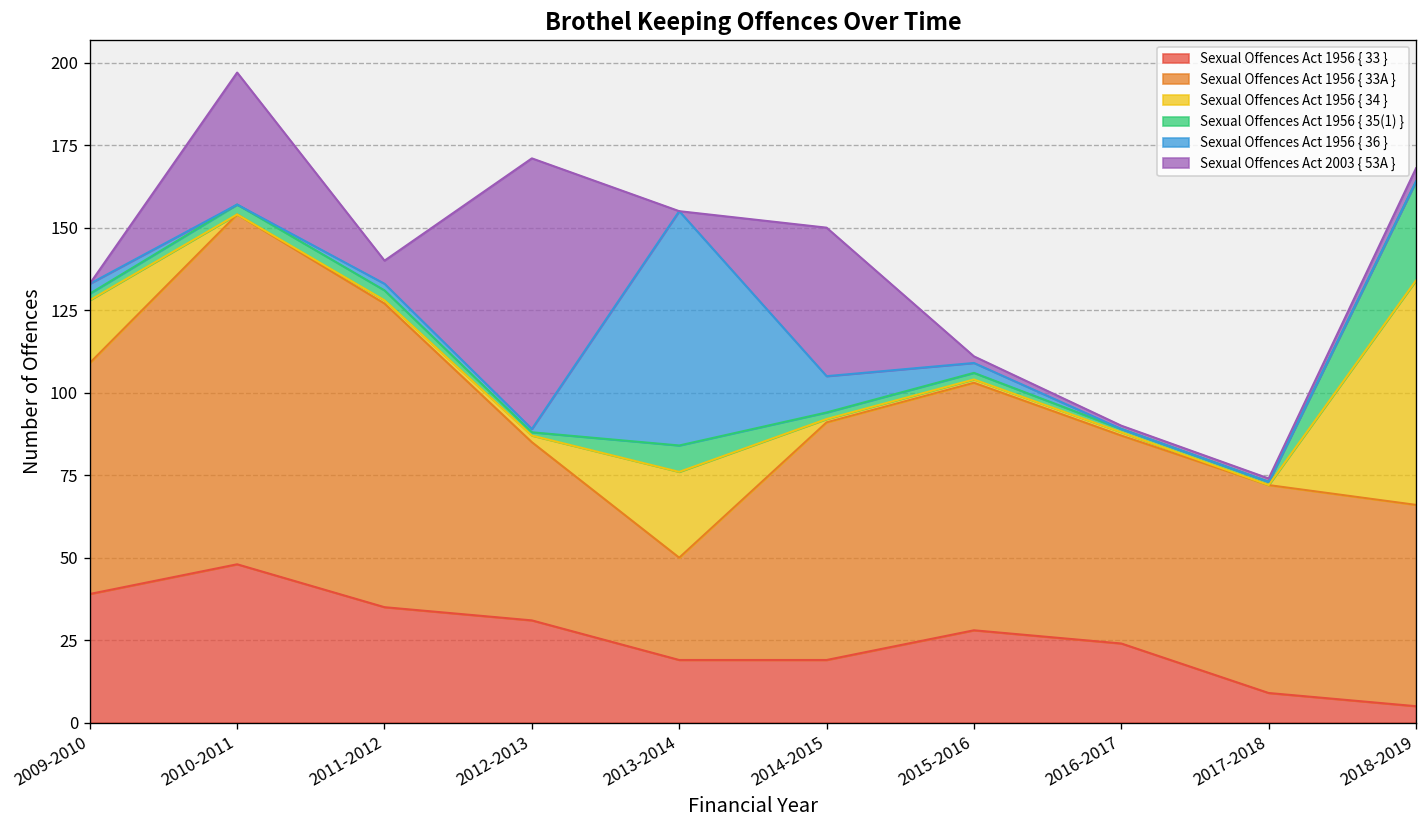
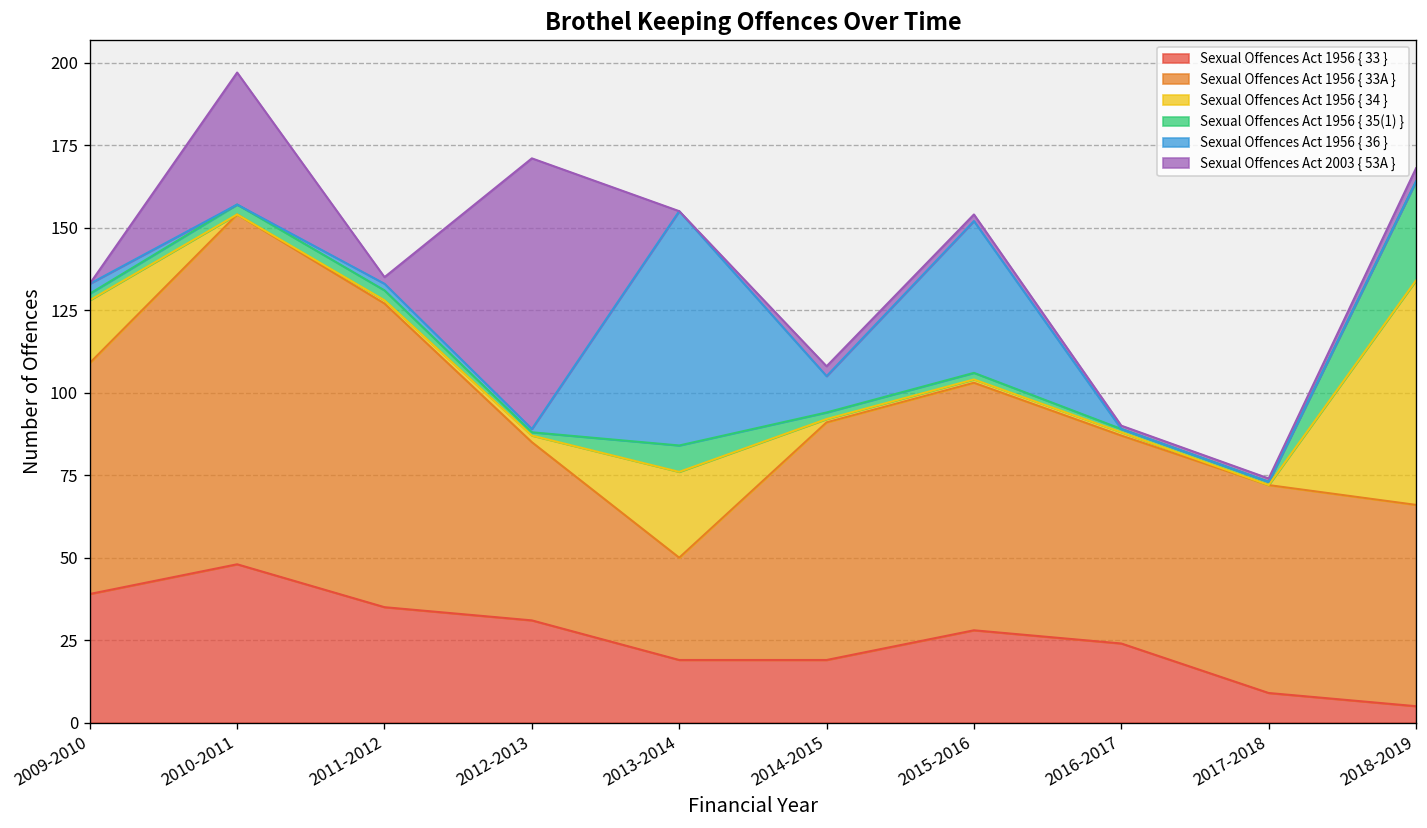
Sexual Offences Act 2003 { 53A }, 2011-2012: 7 -> 2
Sexual Offences Act 2003 { 53A }, 2014-2015: 45 -> 3
Sexual Offences Act 1956 { 36 }, 2015-2016: 3 -> 46
